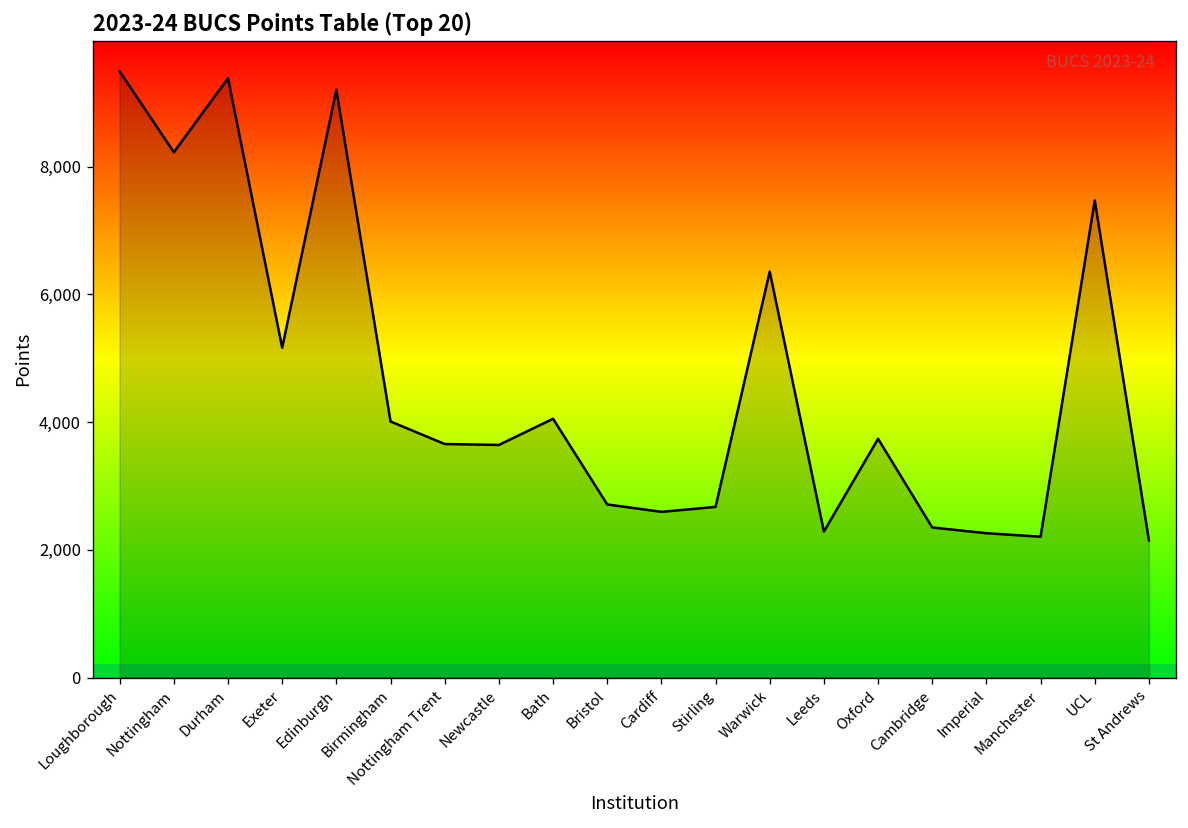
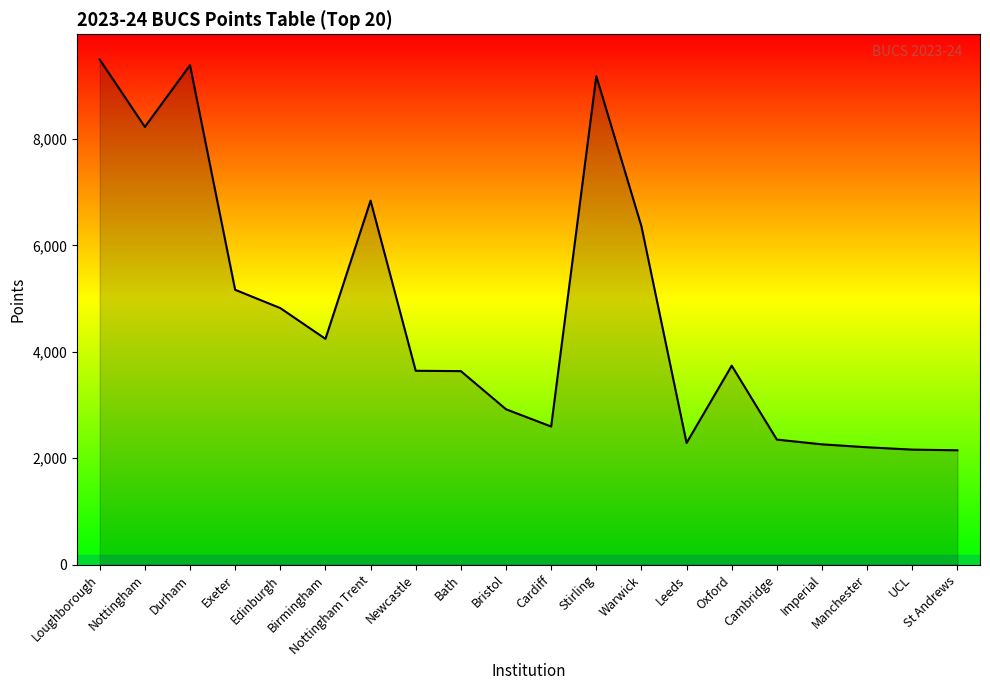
Edinburgh: 9,200 -> 4,800
Birmingham: 4,000 -> 4,200
Nottingham Trent: 3,700 -> 6,800
Bath: 4,100 -> 3,600
Bristol: 2,700 -> 2,900
Stirling: 2,700 -> 9,200
UCL: 7,500 -> 2,200
